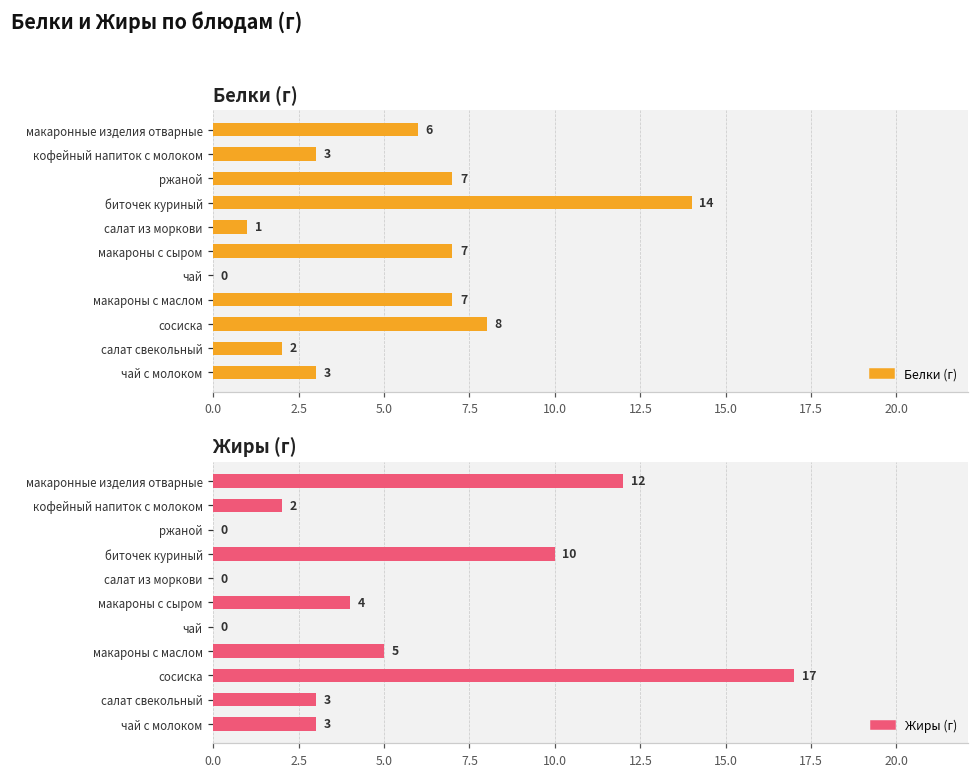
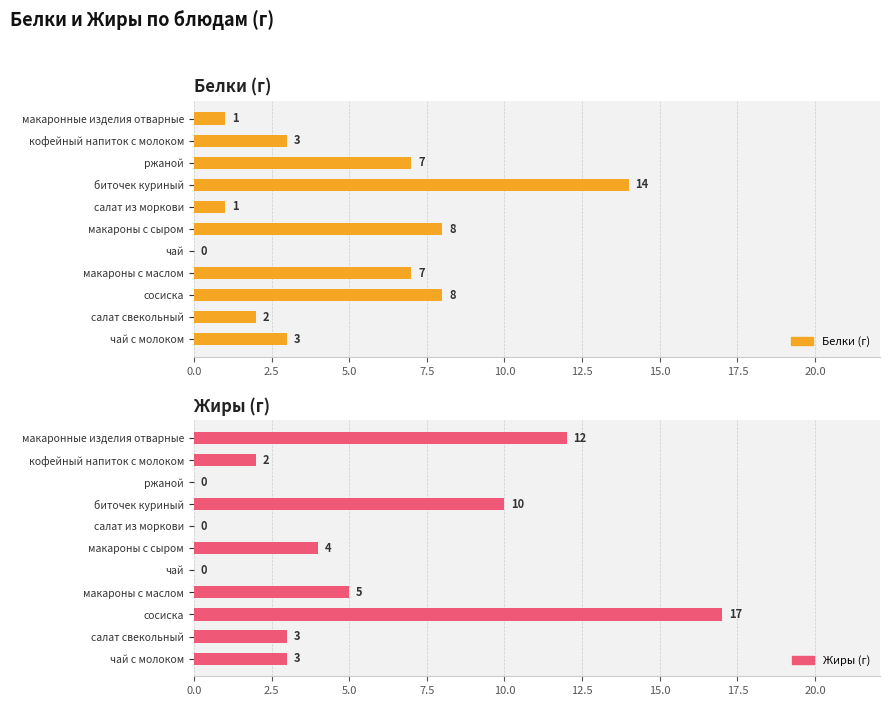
Белки (г), макаронные изделия отварные: 6 -> 1
Белки (г), макароны с сыром: 7 -> 8
